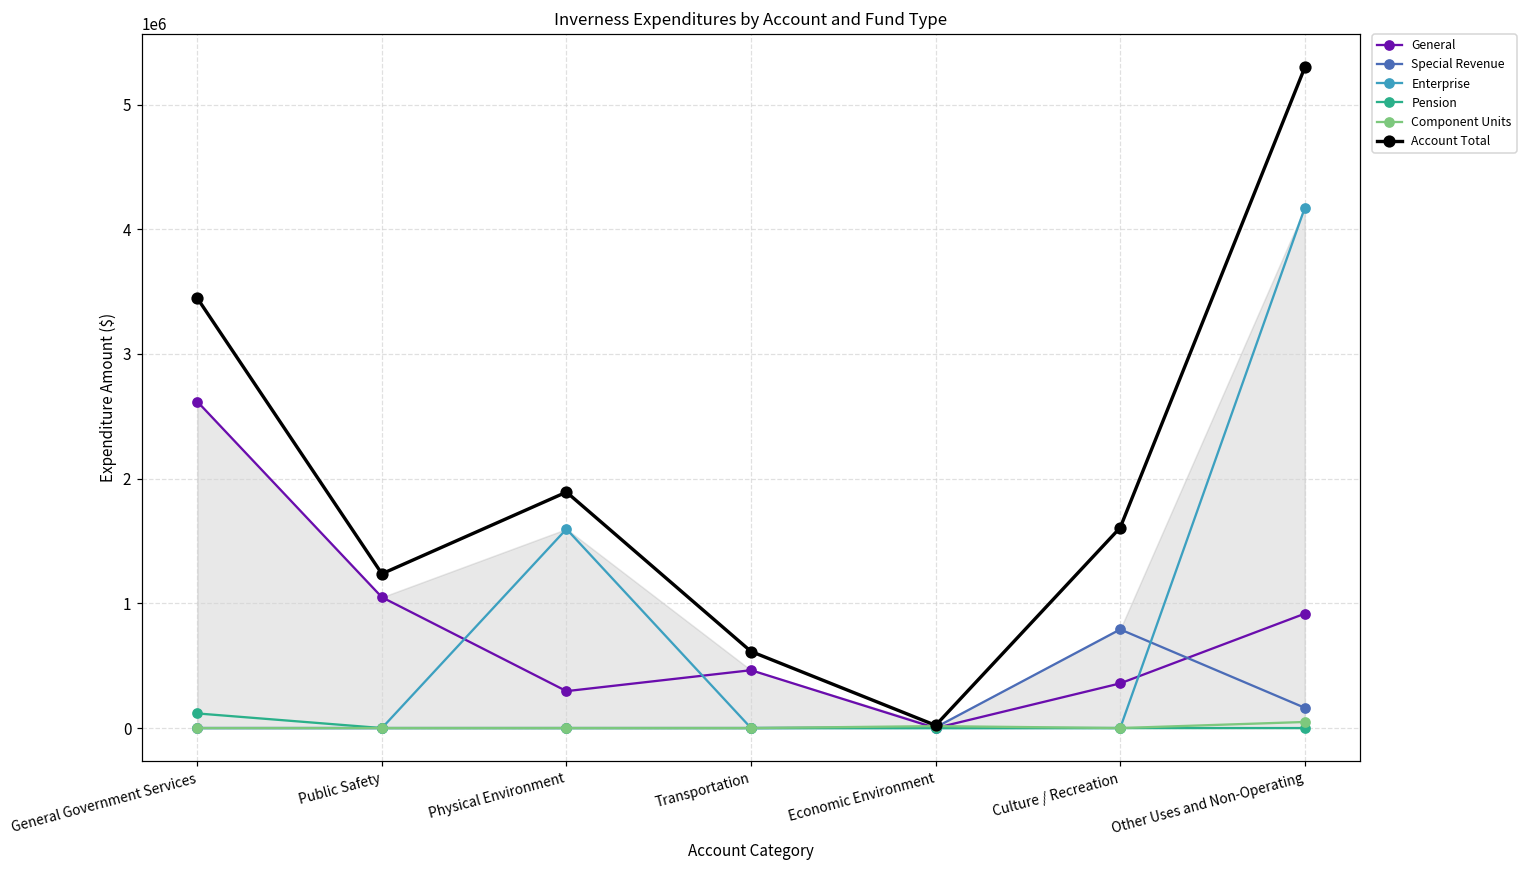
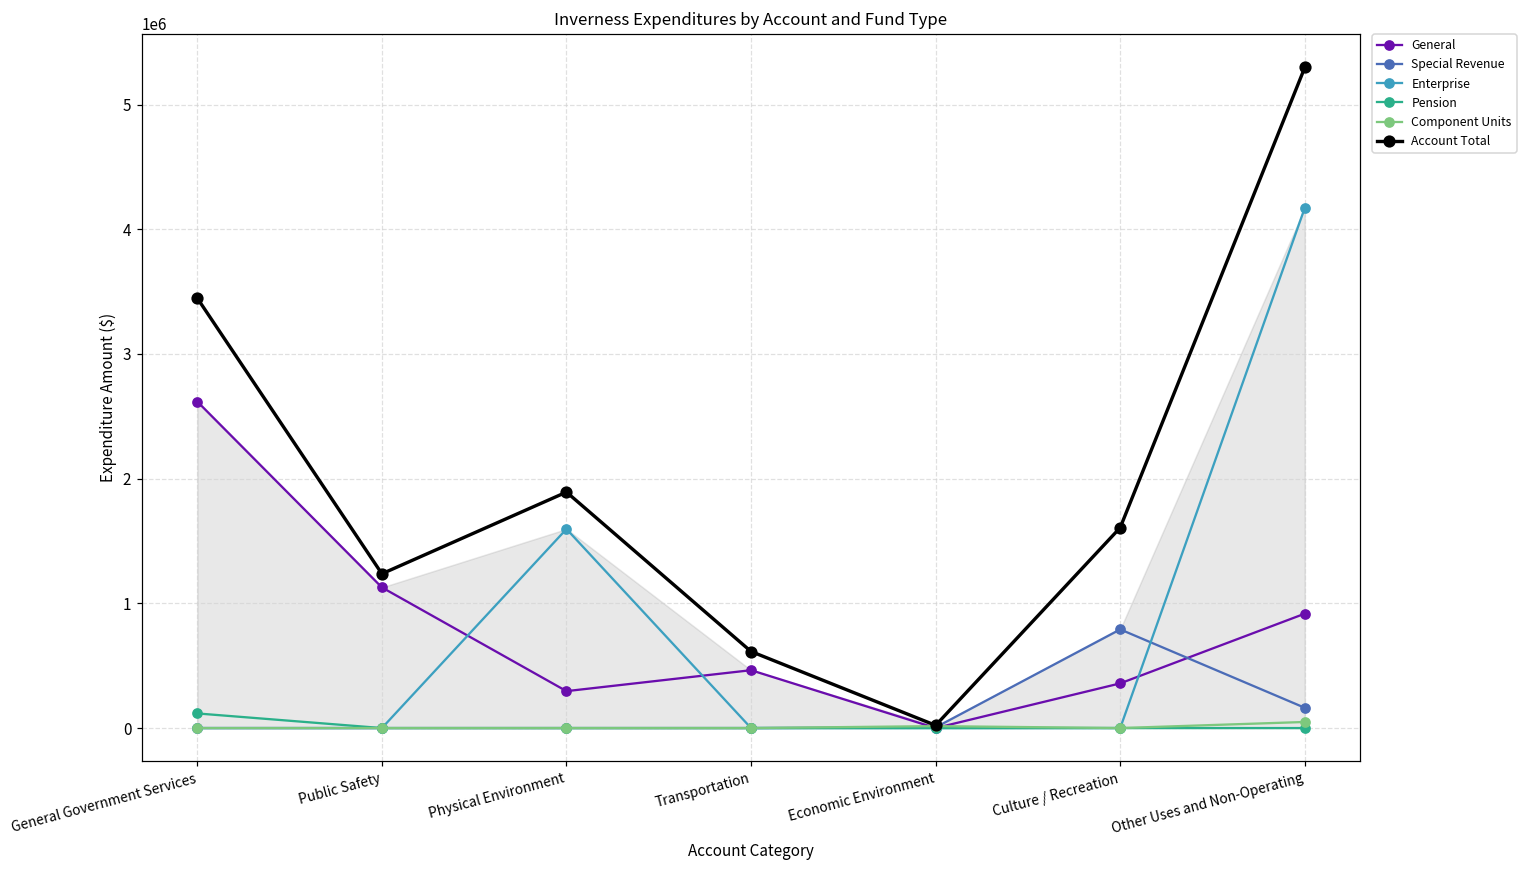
General, Public Safety: 1050000 -> 1130000
